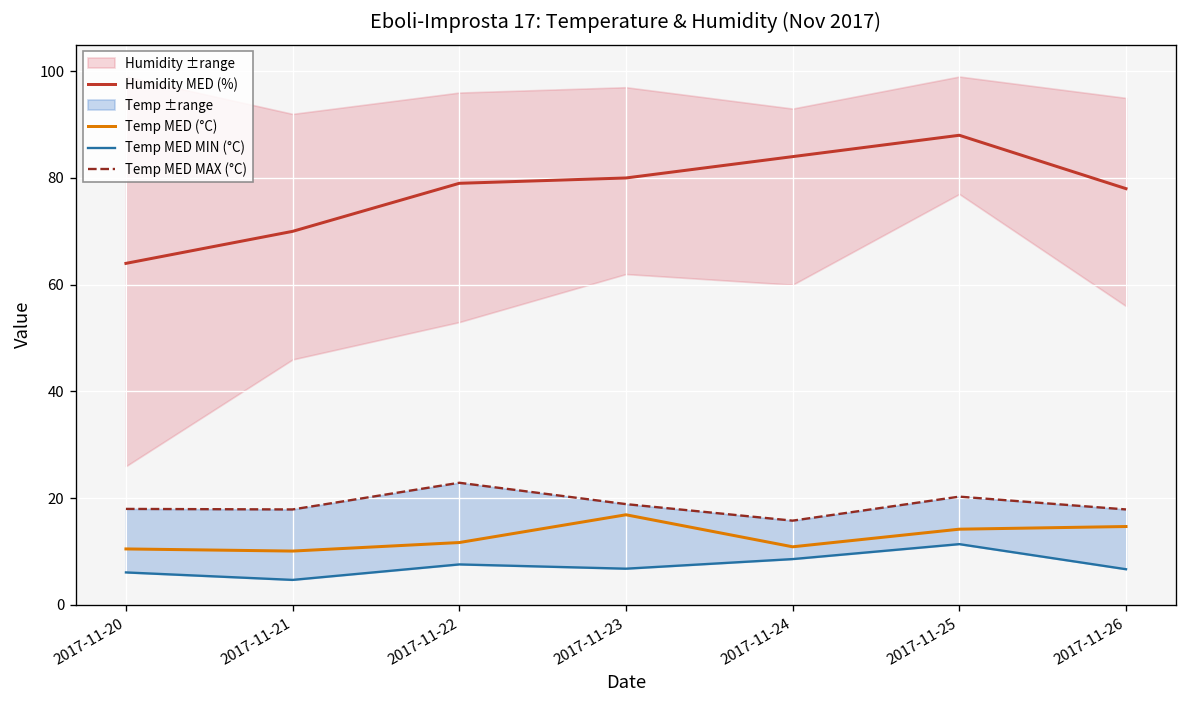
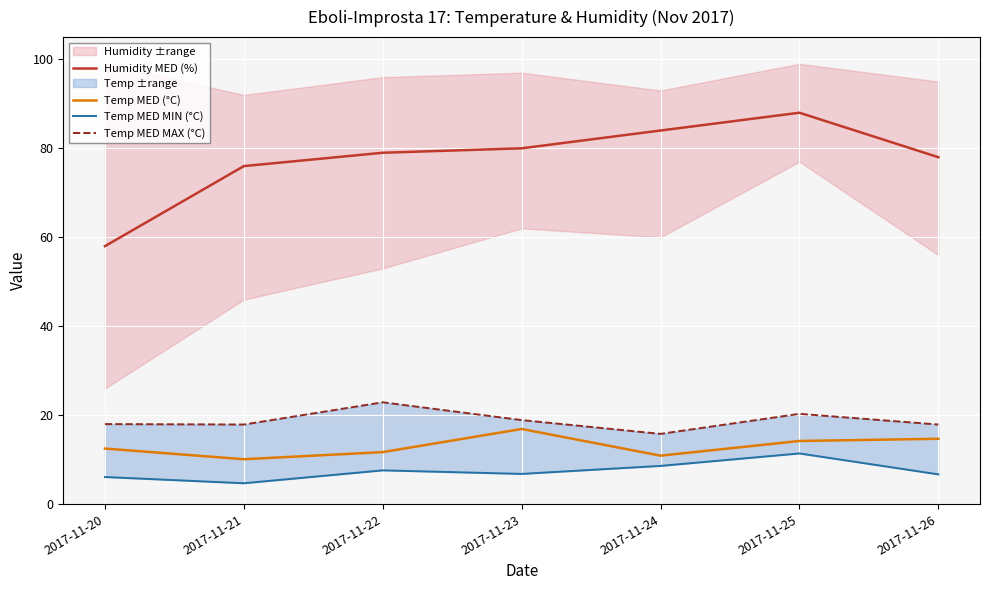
Humidity MED (%), 2017-11-20: 64 -> 58
Temp MED (°C), 2017-11-20: 11 -> 13
Humidity MED (%), 2017-11-21: 70 -> 76
